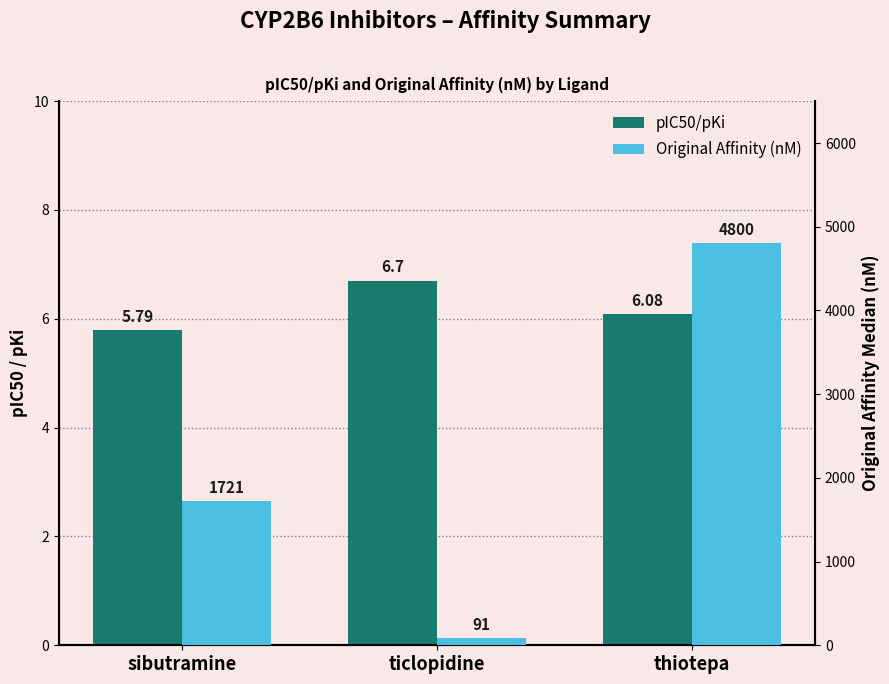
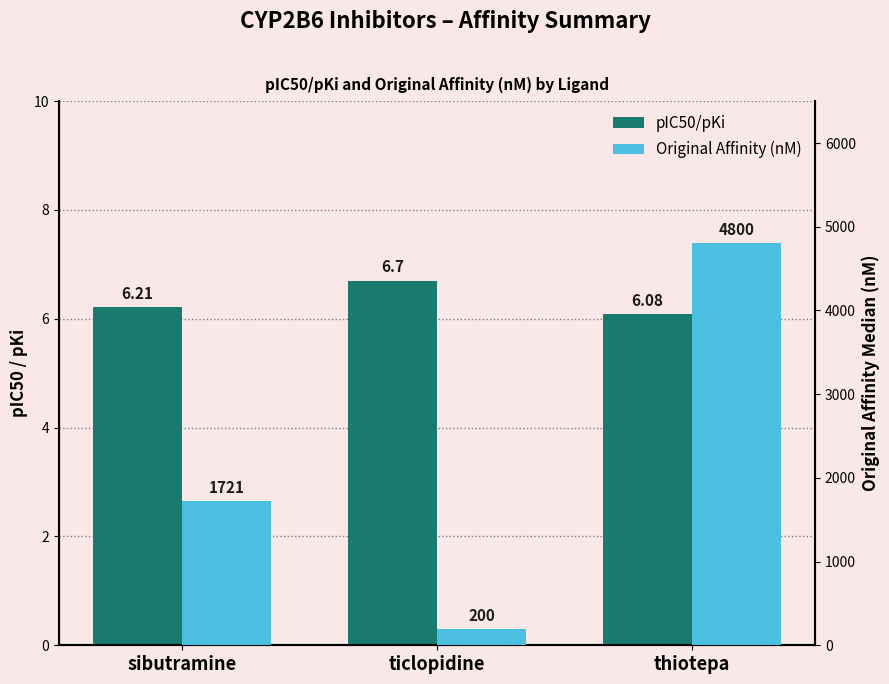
pIC50/pKi, sibutramine: 5.79 -> 6.21
Original Affinity (nM), ticlopidine: 91 -> 200
